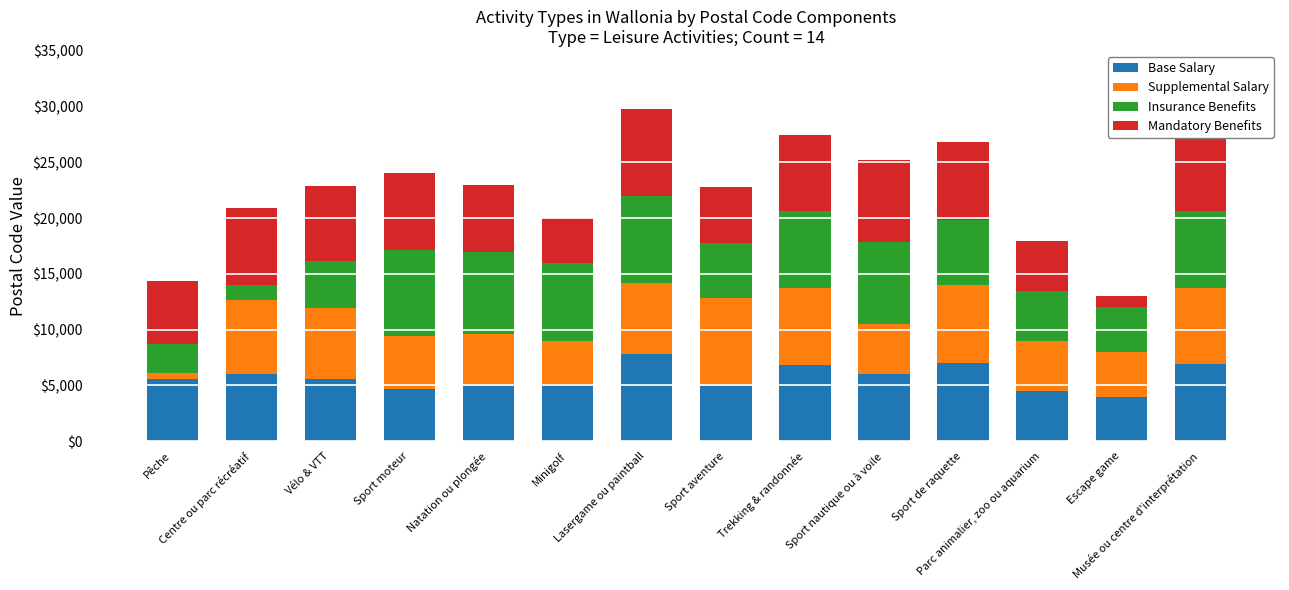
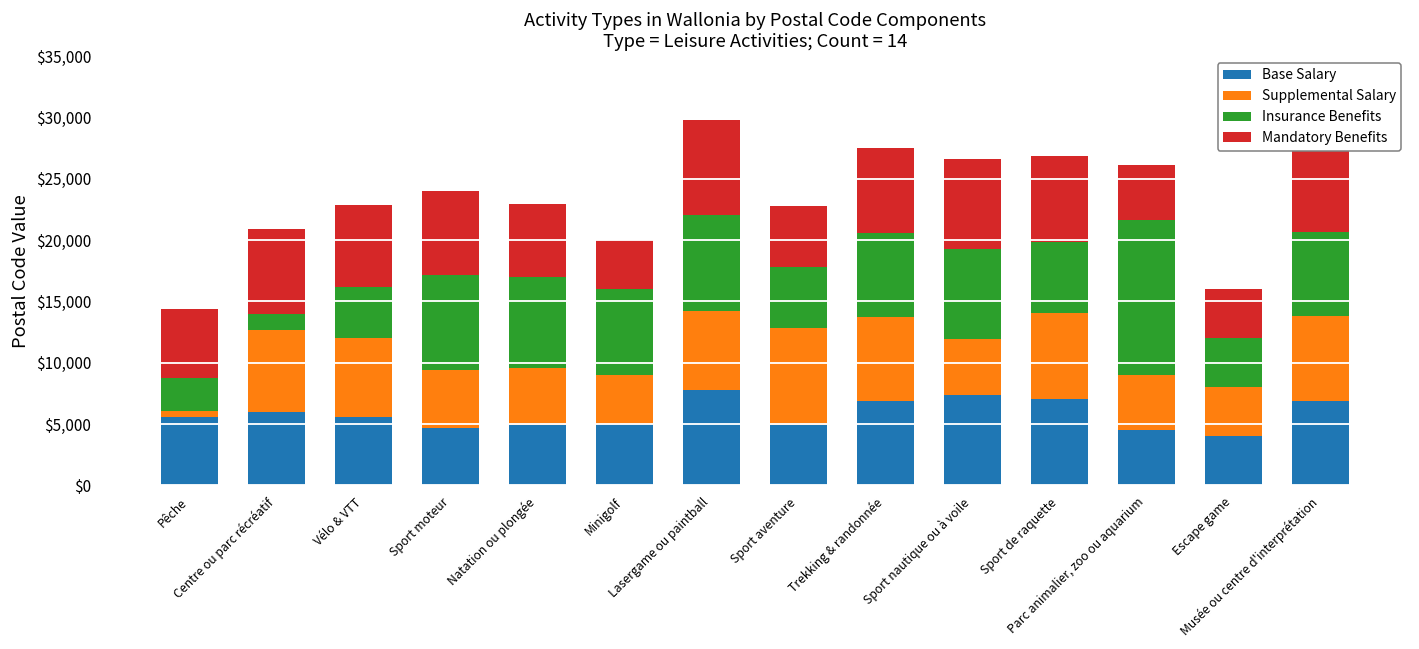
Base Salary, Sport nautique ou à voile: $6,000 -> $7,300
Insurance Benefits, Parc animalier, zoo ou aquarium: $4,500 -> $12,700
Mandatory Benefits, Escape game: $1,000 -> $4,000
